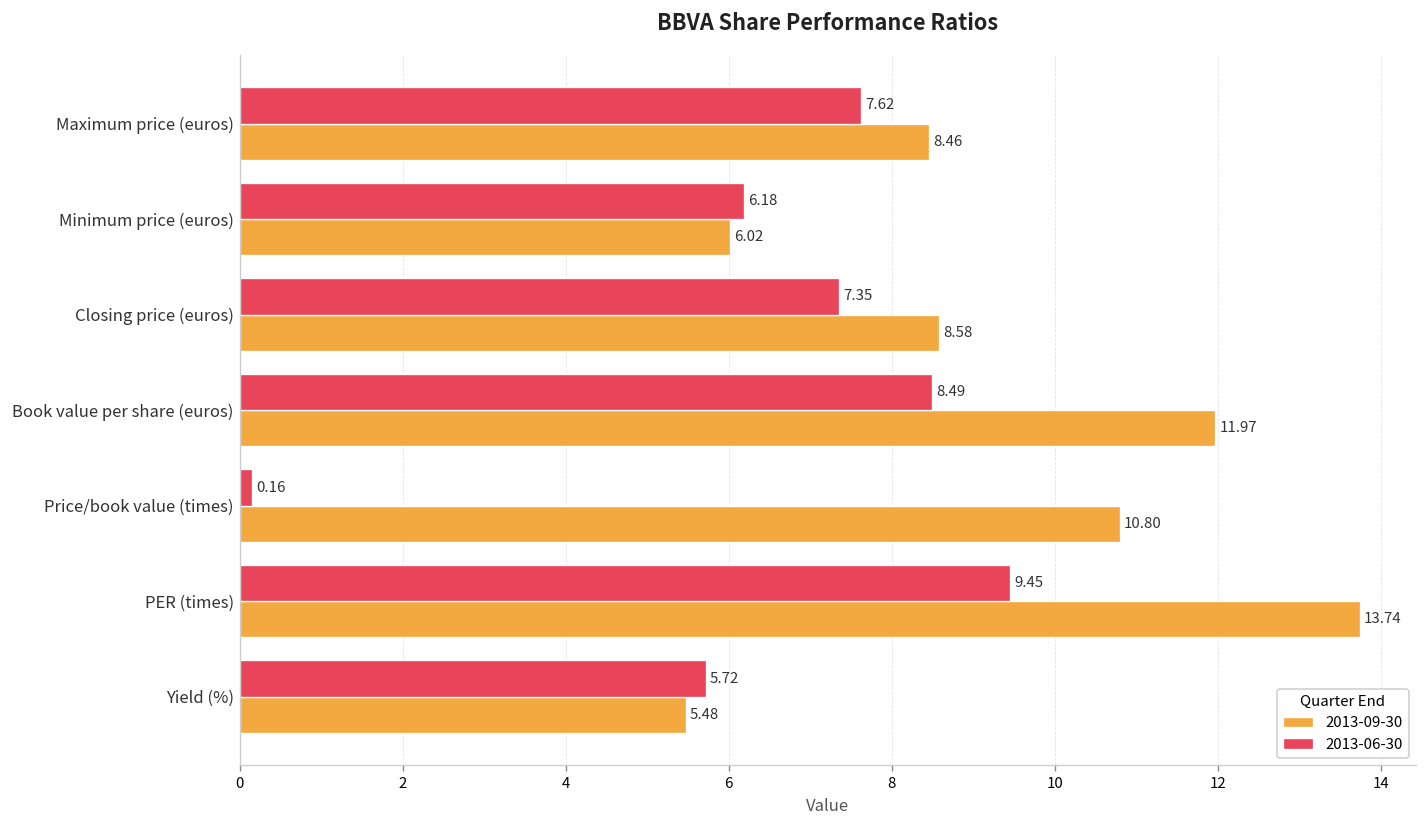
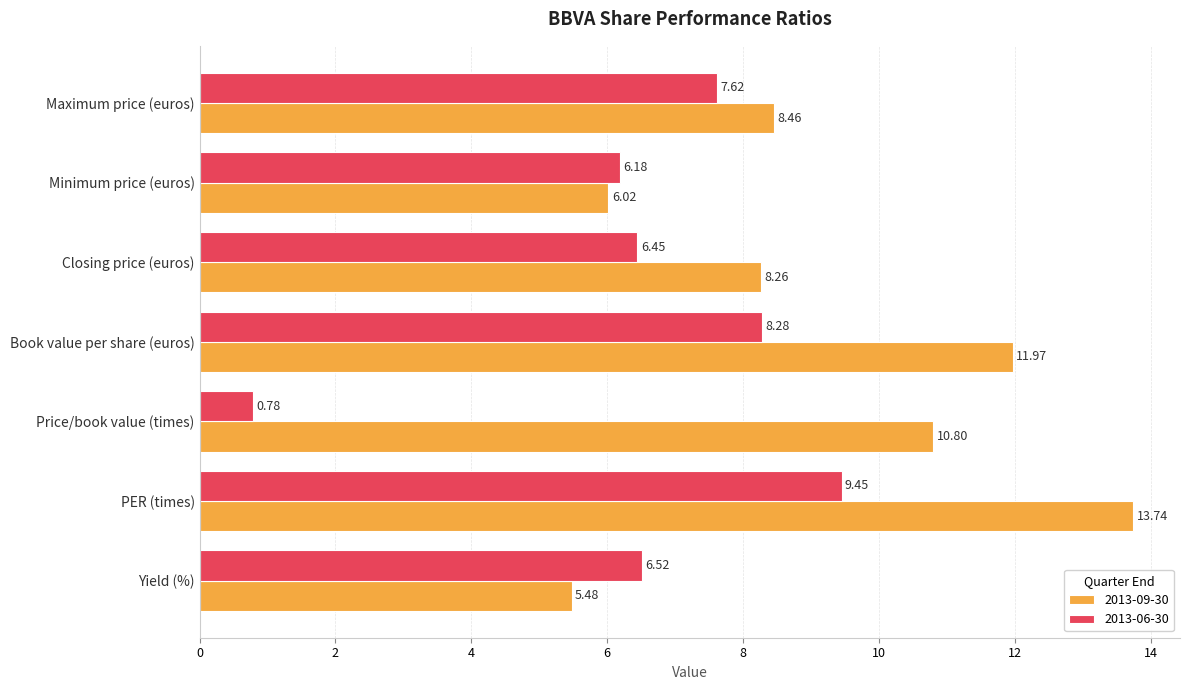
2013-06-30, Closing price (euros): 7.35 -> 6.45
2013-09-30, Closing price (euros): 8.58 -> 8.26
2013-06-30, Book value per share (euros): 8.49 -> 8.28
2013-06-30, Price/book value (times): 0.16 -> 0.78
2013-06-30, Yield (%): 5.72 -> 6.52
